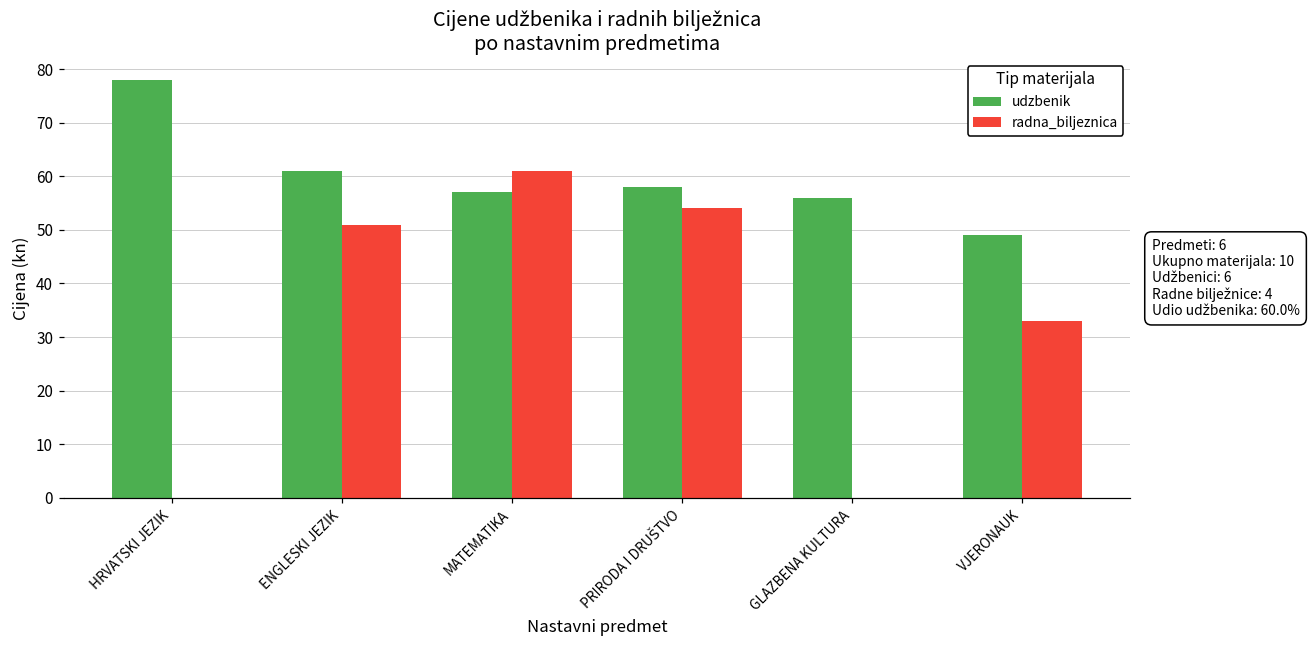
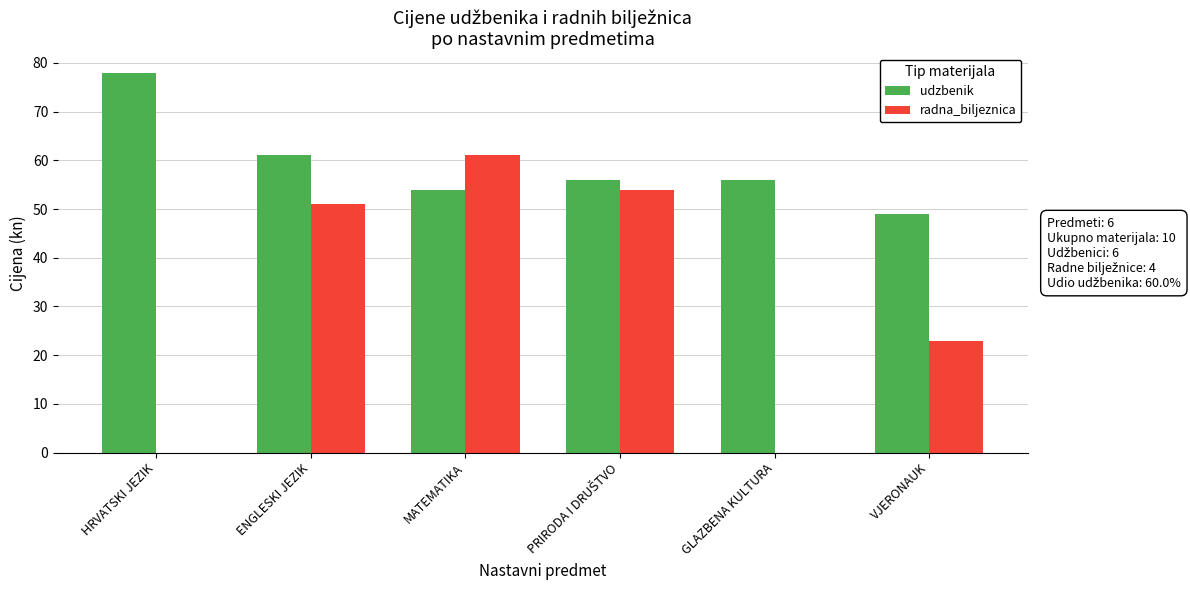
udzbenik, MATEMATIKA: 57 -> 54
udzbenik, PRIRODA I DRUŠTVO: 58 -> 56
radna_biljeznica, VJERONAUK: 33 -> 23
